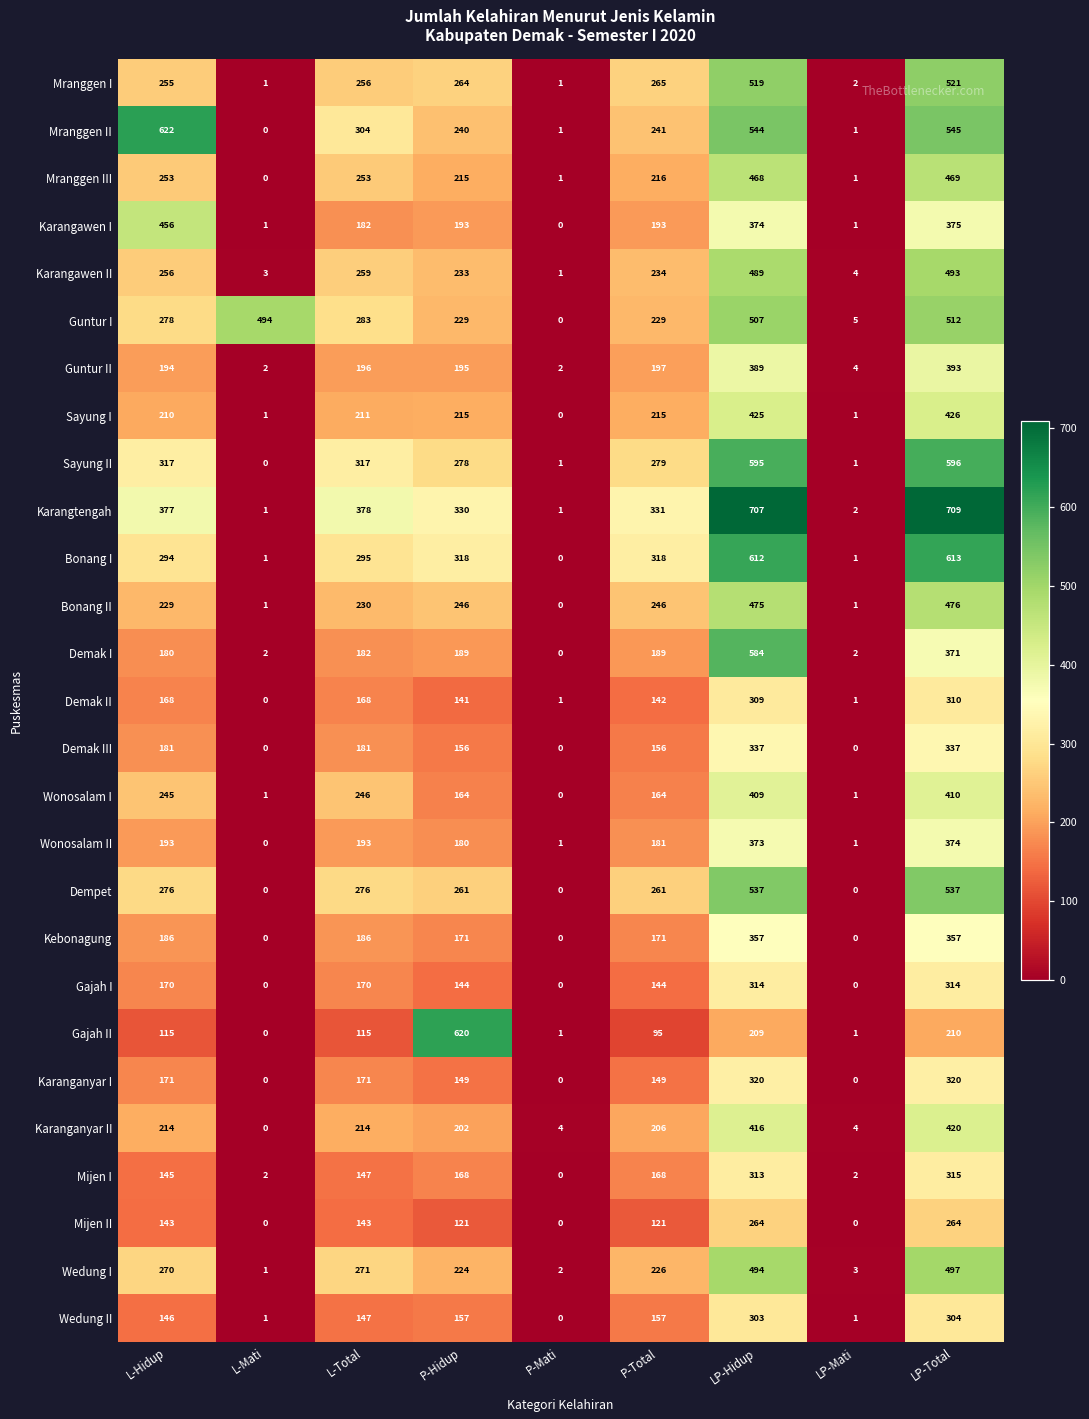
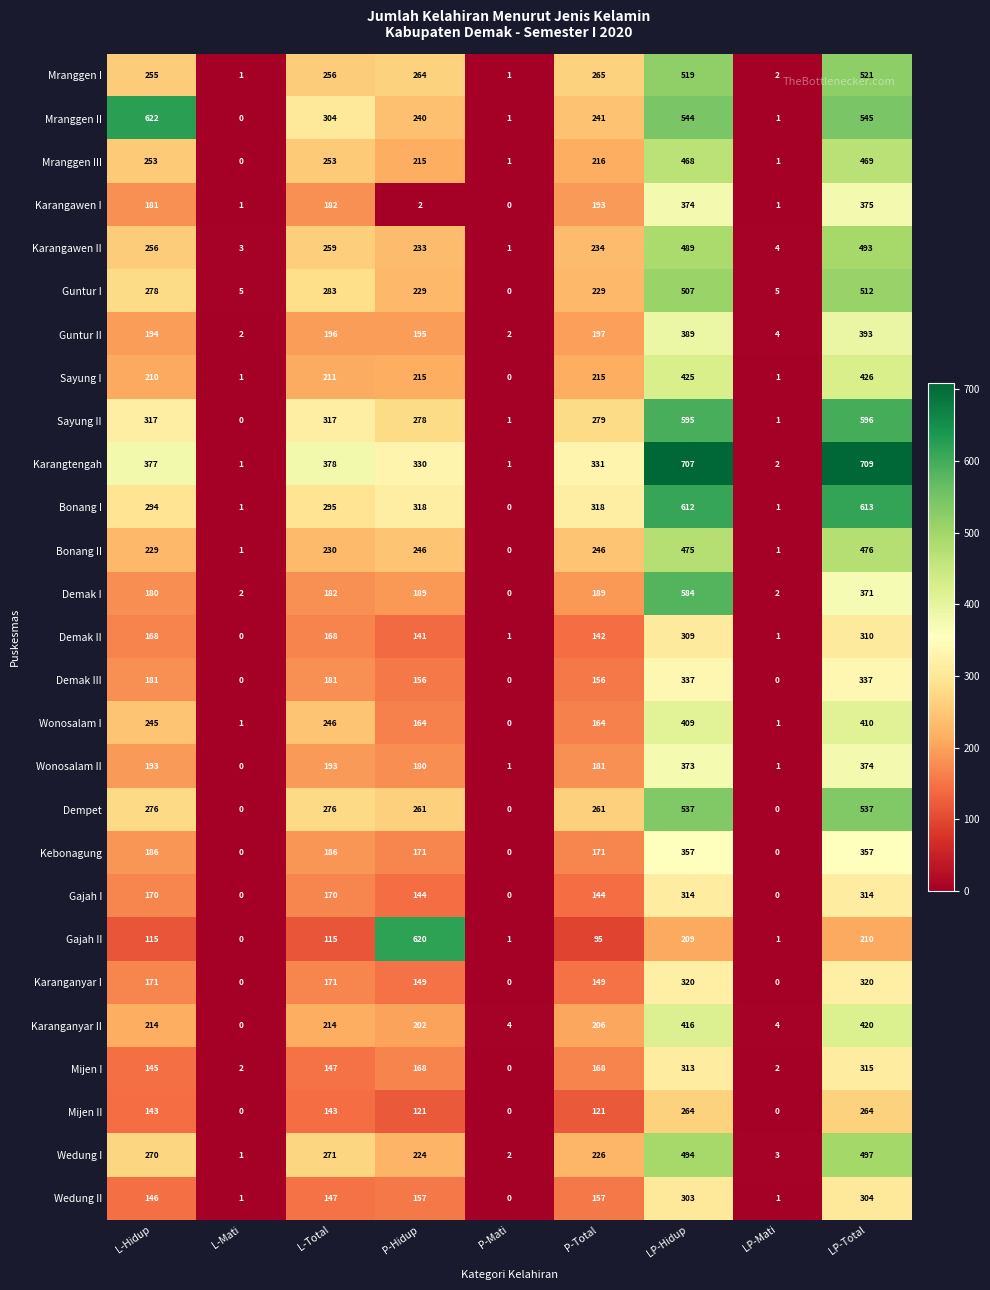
Karangawen I, L-Hidup: 456 -> 181
Karangawen I, P-Hidup: 193 -> 2
Guntur I, L-Mati: 494 -> 5
